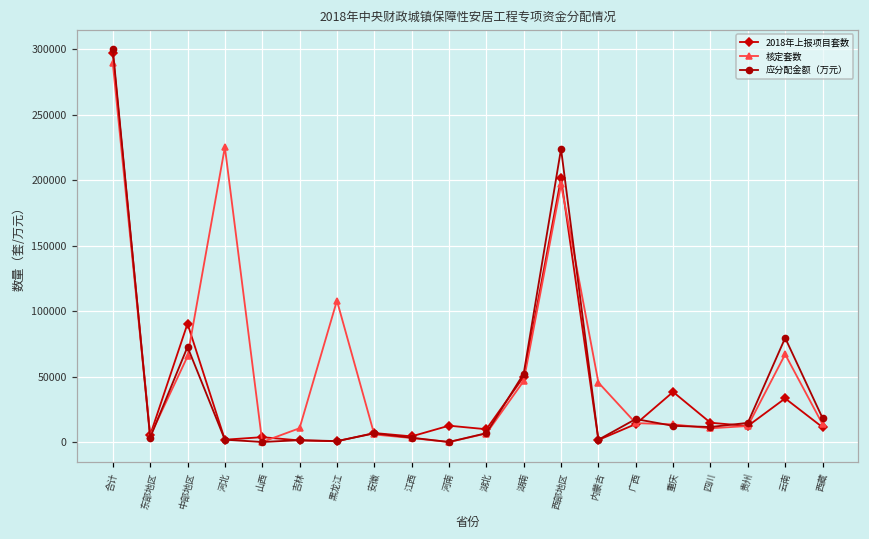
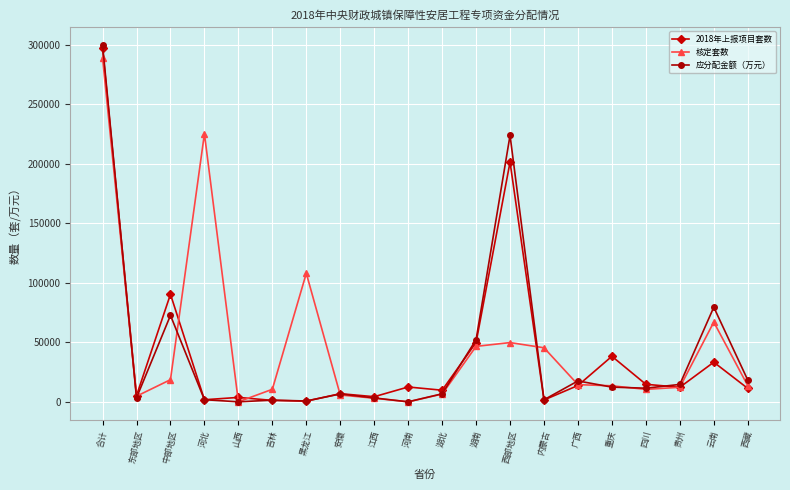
核定套数, 中部地区: 65000 -> 19000
核定套数, 西部地区: 197000 -> 50000
